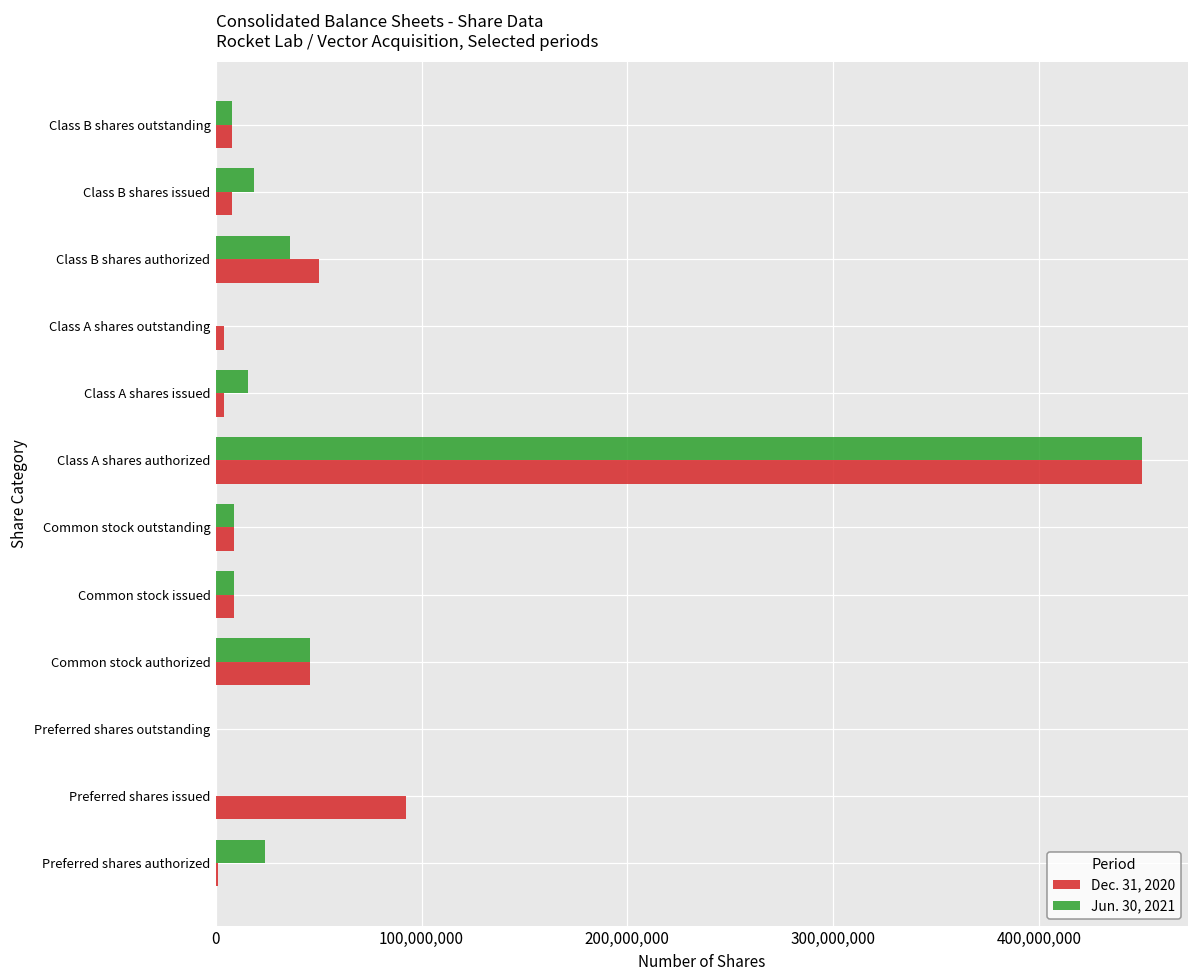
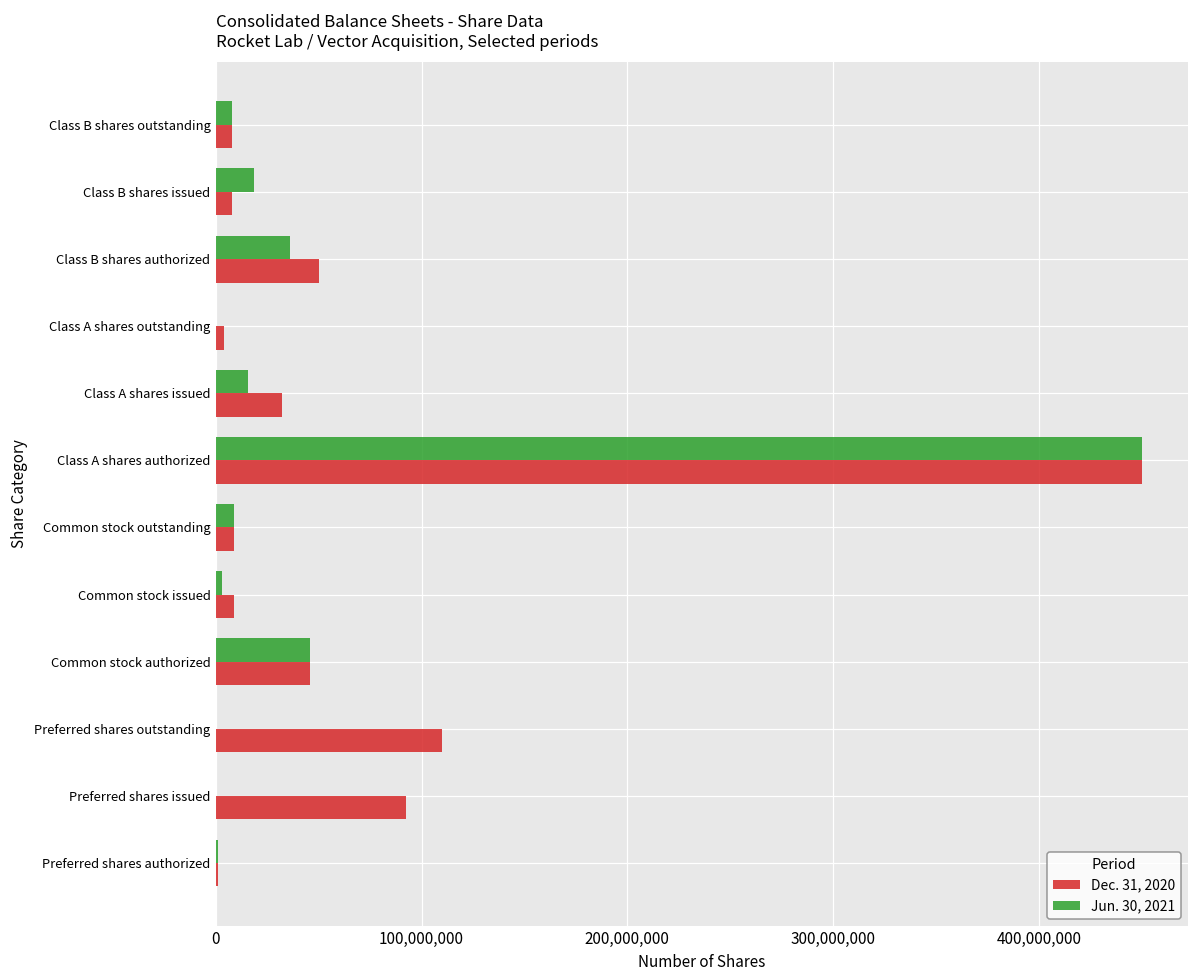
Dec. 31, 2020, Class A shares issued: 4,000,000 -> 32,000,000
Jun. 30, 2021, Common stock issued: 9,000,000 -> 3,000,000
Dec. 31, 2020, Preferred shares outstanding: 0 -> 110,000,000
Jun. 30, 2021, Preferred shares authorized: 24,000,000 -> 1,000,000
